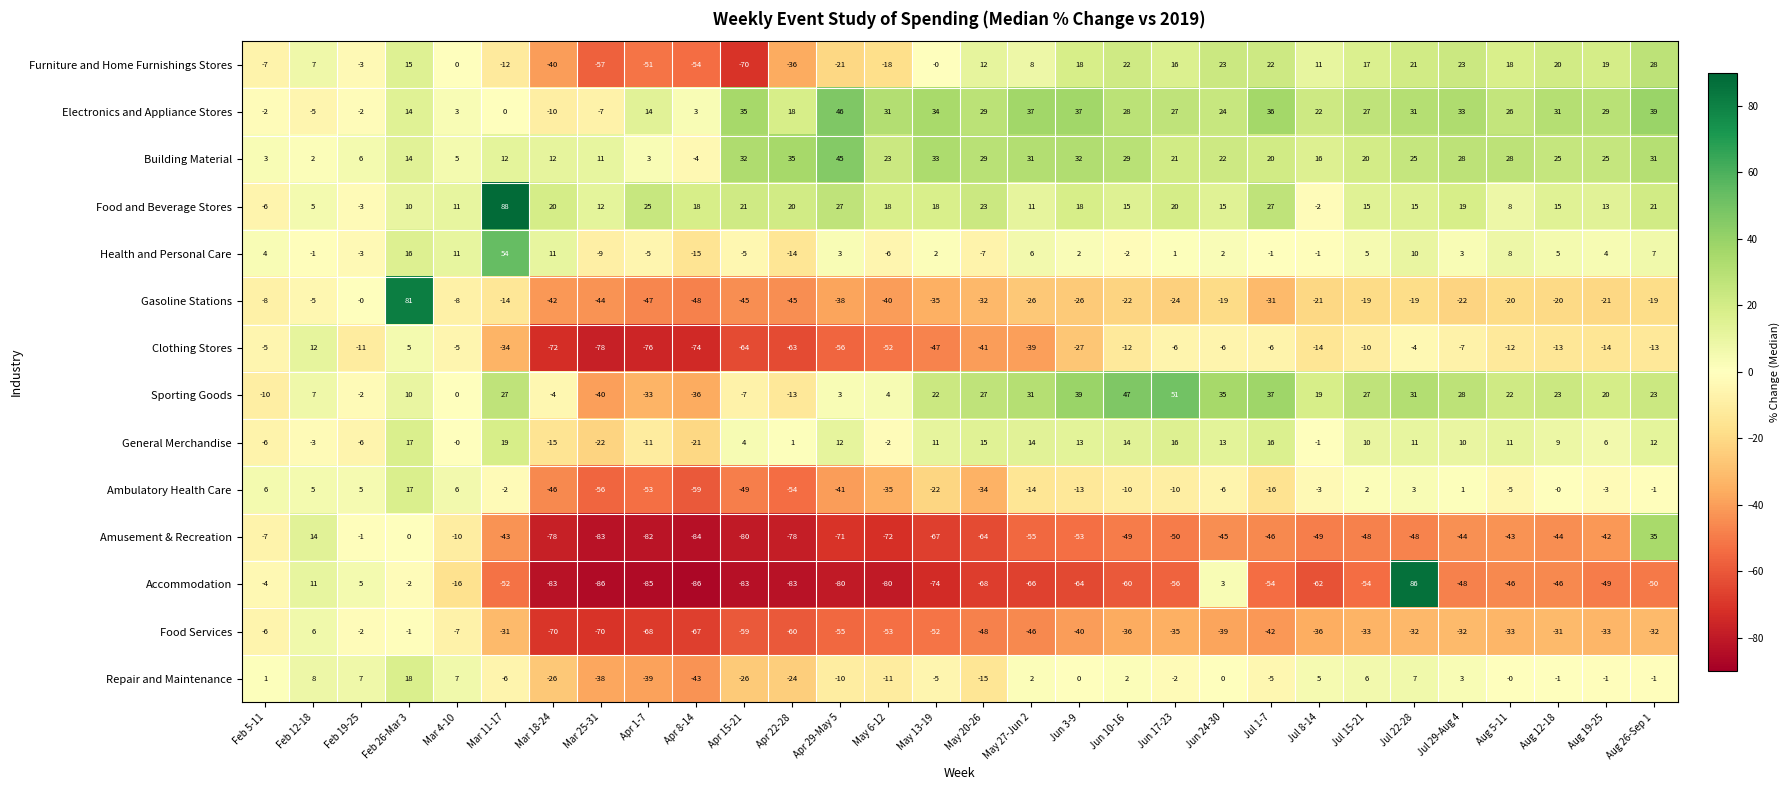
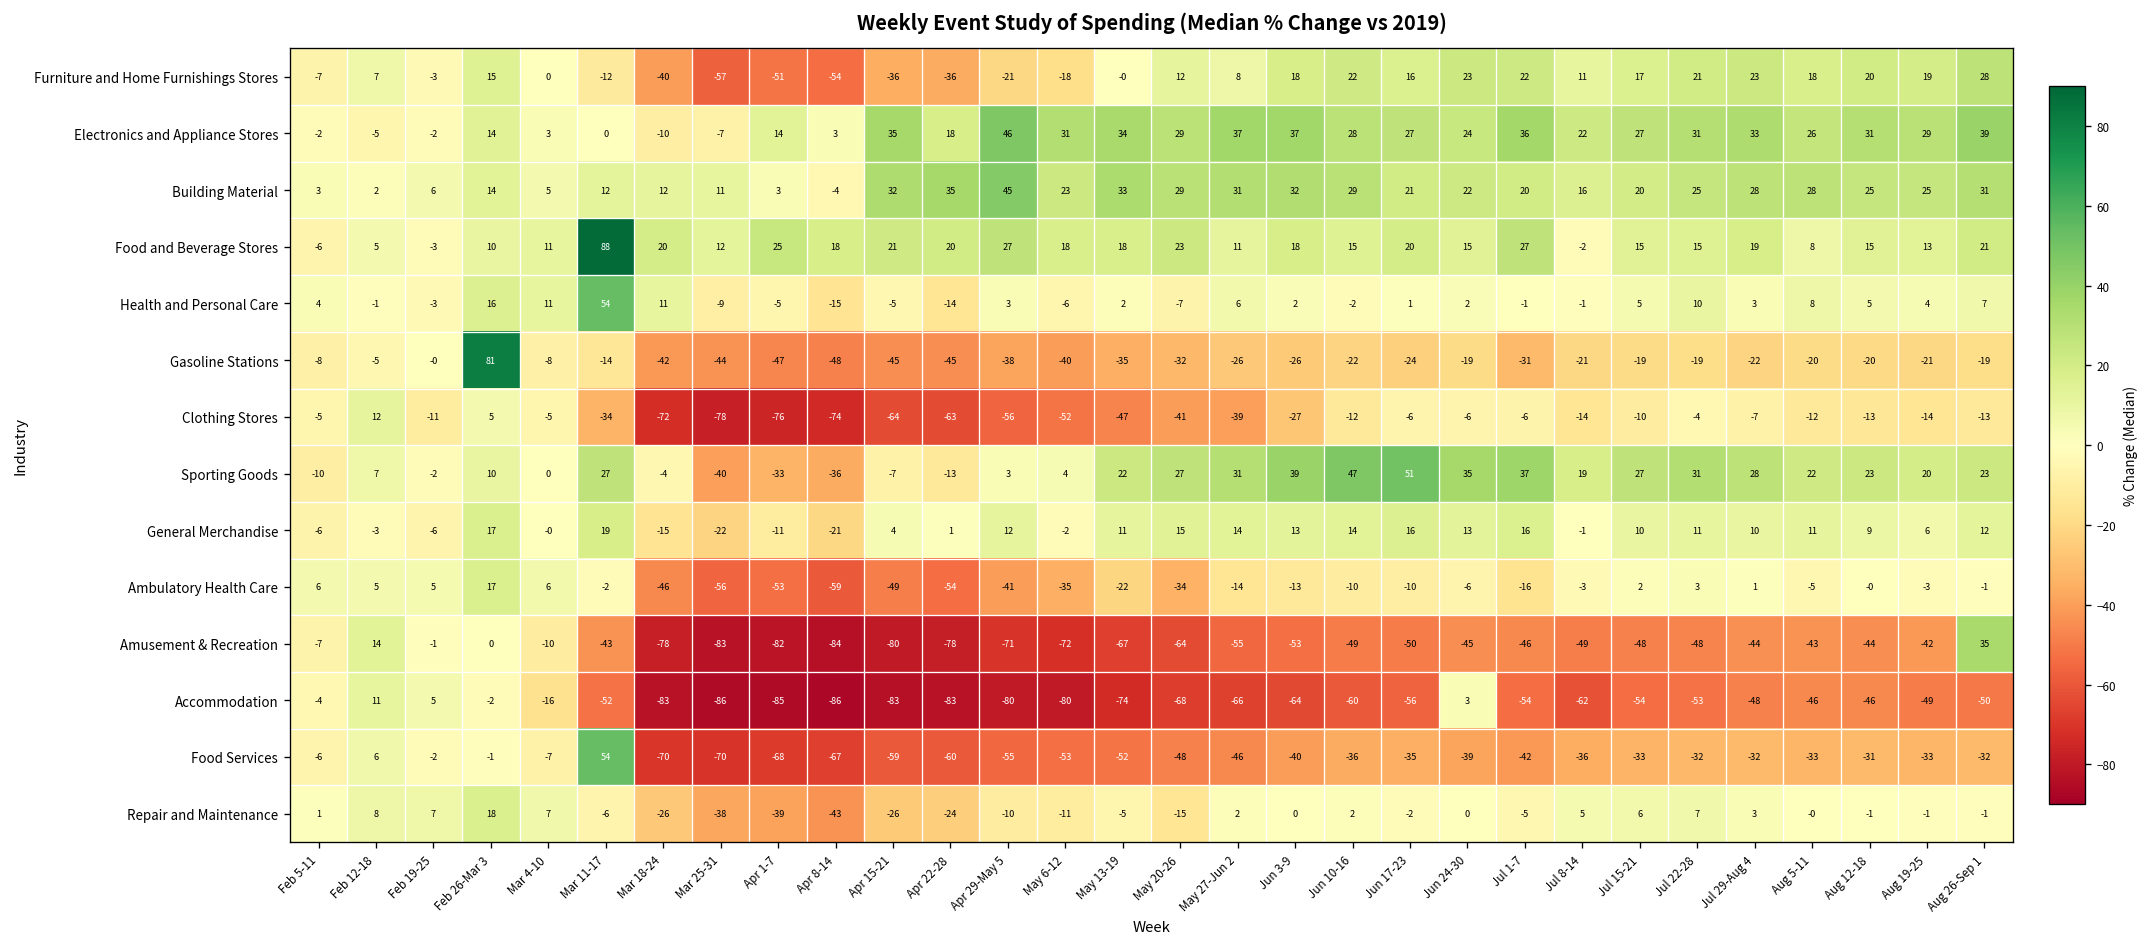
Furniture and Home Furnishings Stores, Apr 15-21: -70 -> -36
Accommodation, Jul 22-28: 86 -> -53
Food Services, Mar 11-17: -31 -> 54
